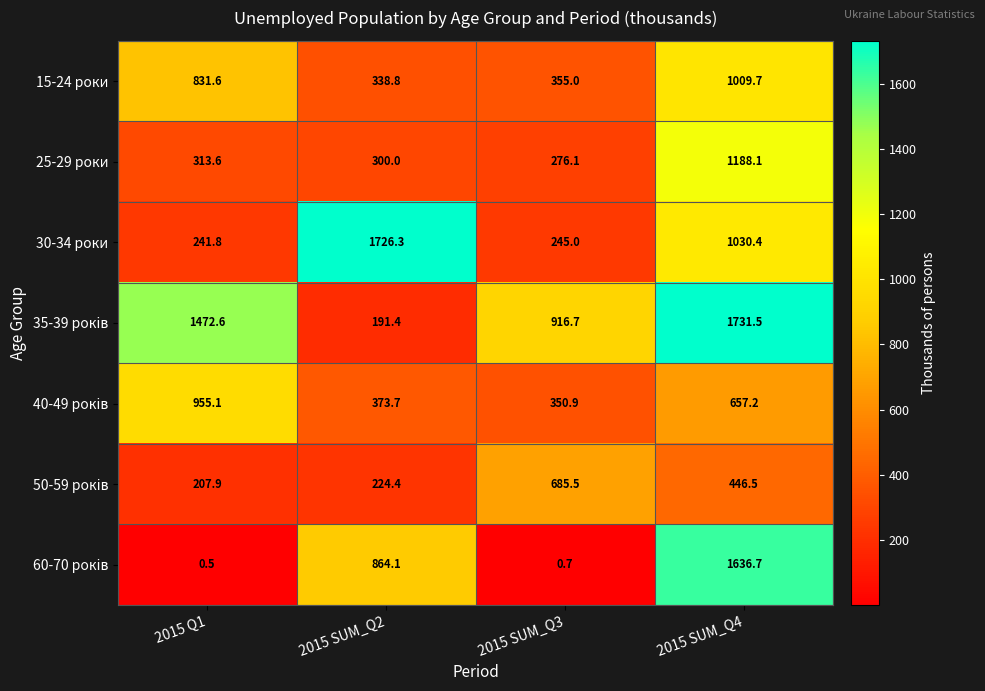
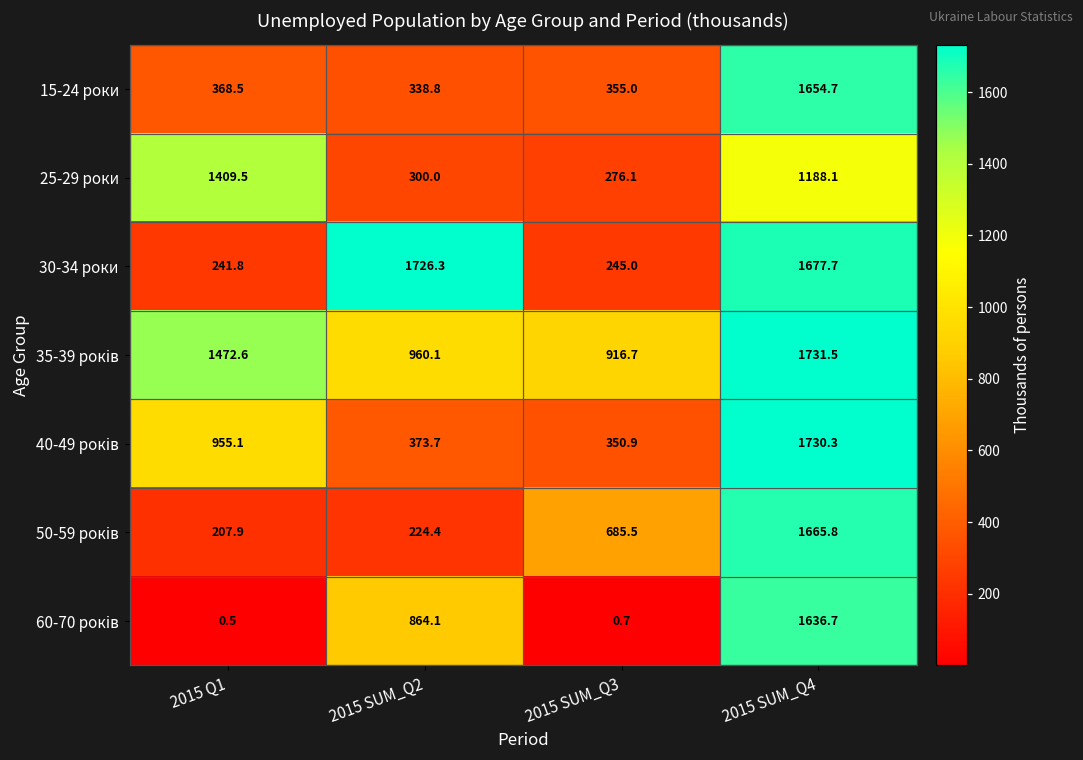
15-24 роки, 2015 Q1: 831.6 -> 368.5
15-24 роки, 2015 SUM_Q4: 1009.7 -> 1654.7
25-29 роки, 2015 Q1: 313.6 -> 1409.5
30-34 роки, 2015 SUM_Q4: 1030.4 -> 1677.7
35-39 років, 2015 SUM_Q2: 191.4 -> 960.1
40-49 років, 2015 SUM_Q4: 657.2 -> 1730.3
50-59 років, 2015 SUM_Q4: 446.5 -> 1665.8
